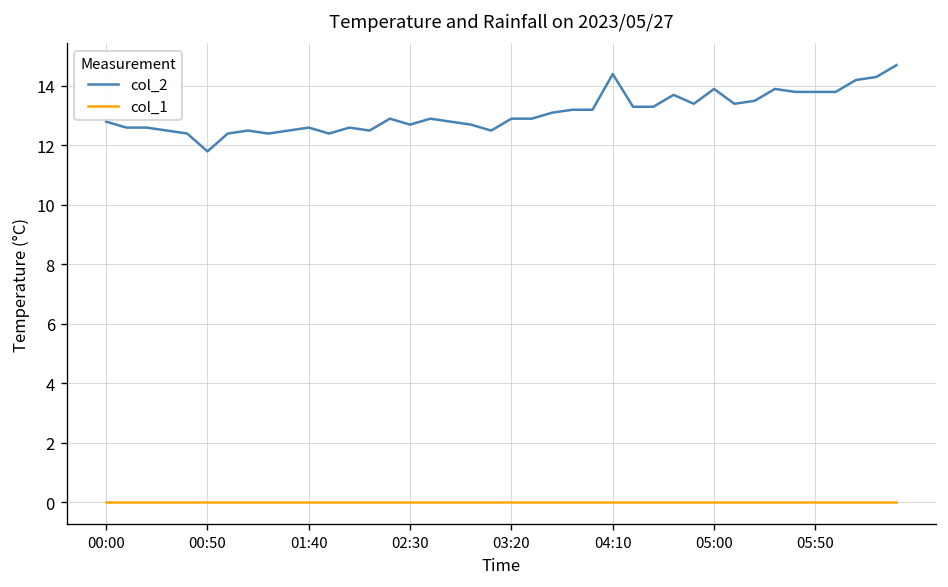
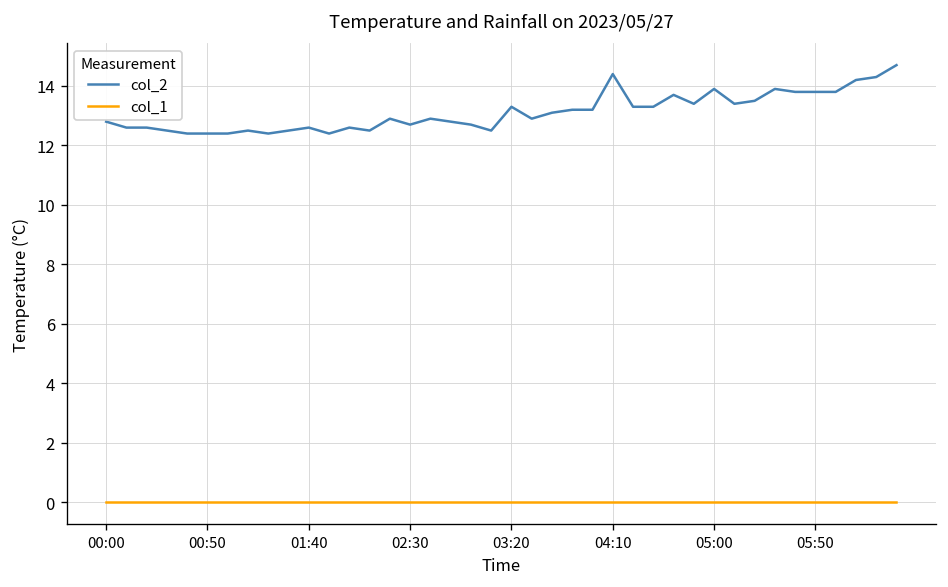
col_2, 00:50: 11.8 -> 12.4
col_2, 03:20: 12.9 -> 13.3
